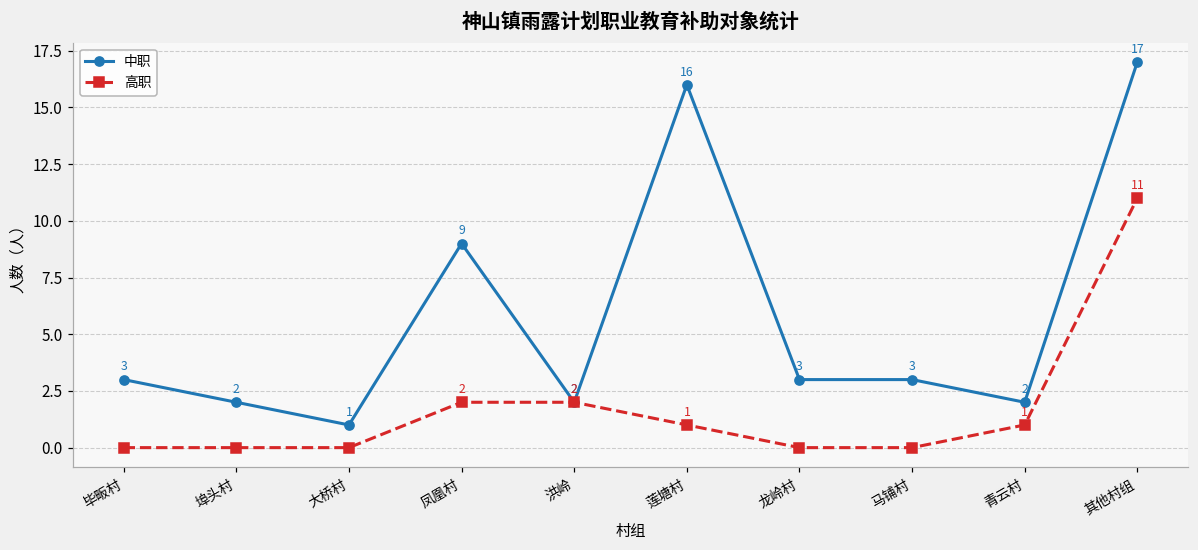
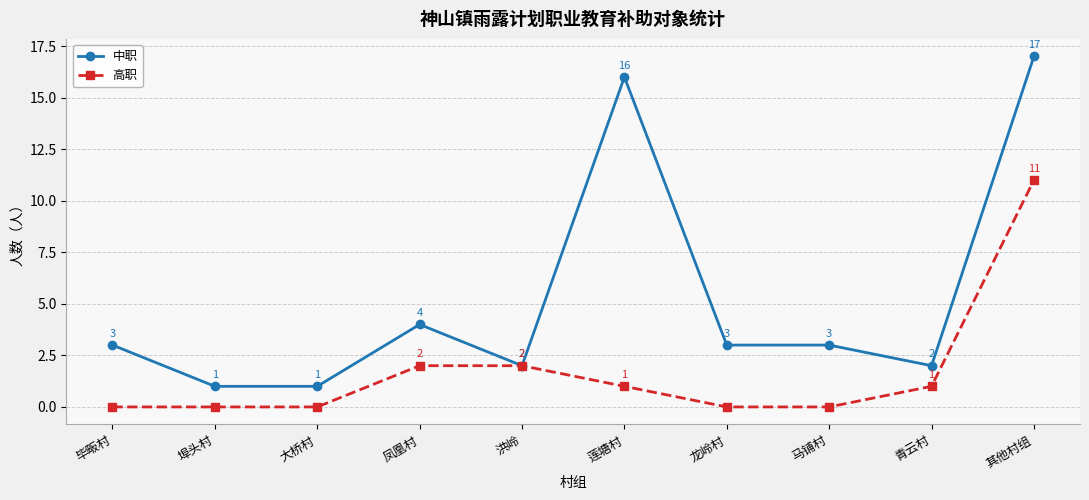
中职, 埠头村: 2 -> 1
中职, 凤凰村: 9 -> 4
